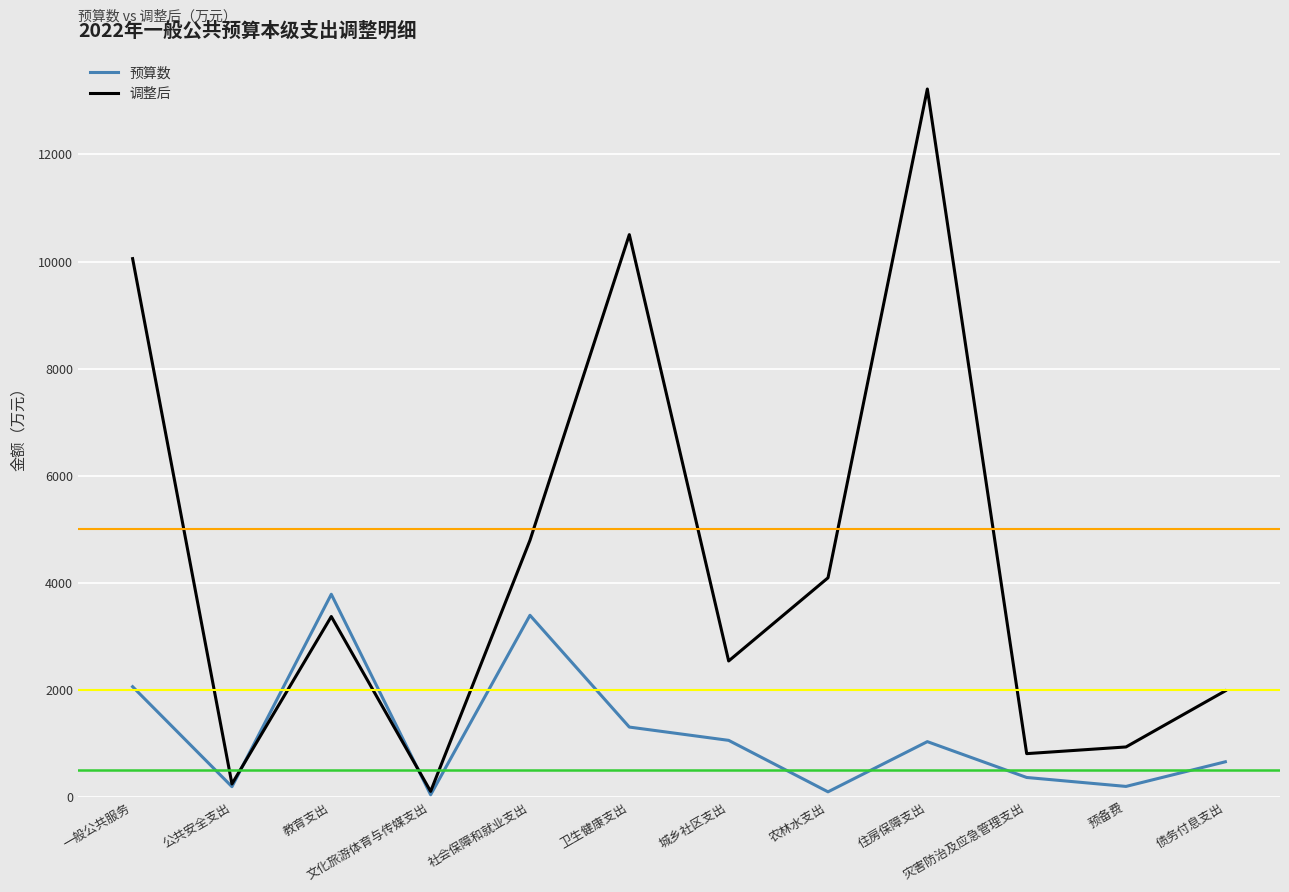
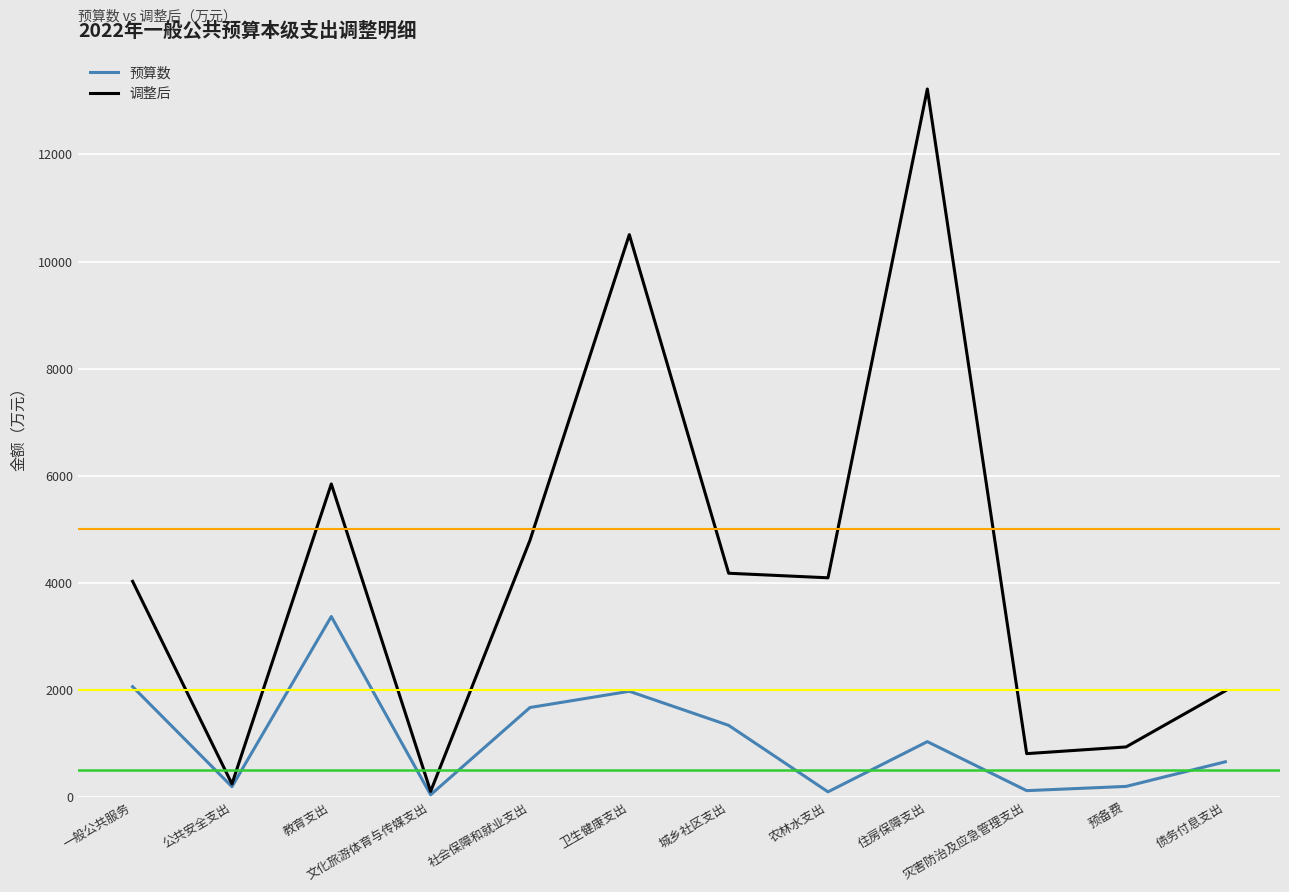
调整后, 一般公共服务: 10100 -> 4000
预算数, 教育支出: 3800 -> 3400
调整后, 教育支出: 3400 -> 5800
预算数, 社会保障和就业支出: 3400 -> 1700
预算数, 卫生健康支出: 1300 -> 2000
预算数, 城乡社区支出: 1100 -> 1300
调整后, 城乡社区支出: 2500 -> 4200
预算数, 灾害防治及应急管理支出: 400 -> 100
